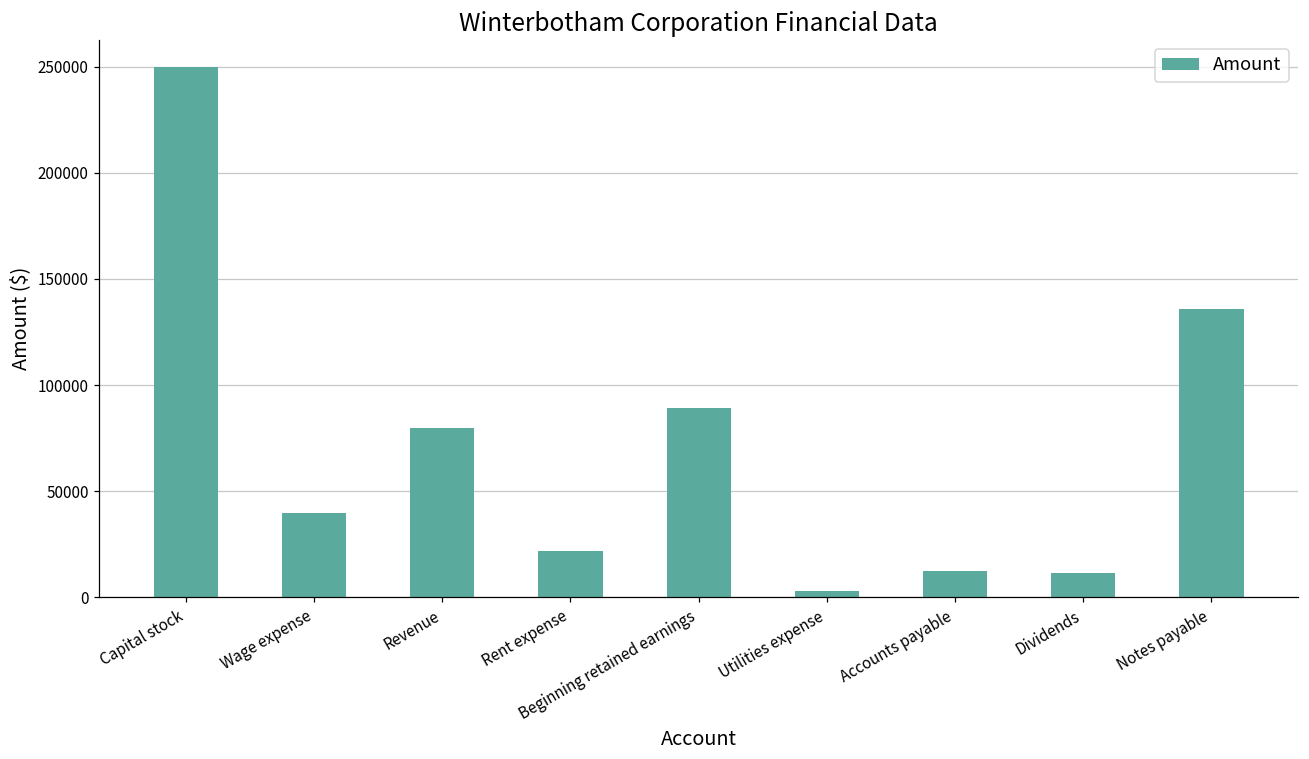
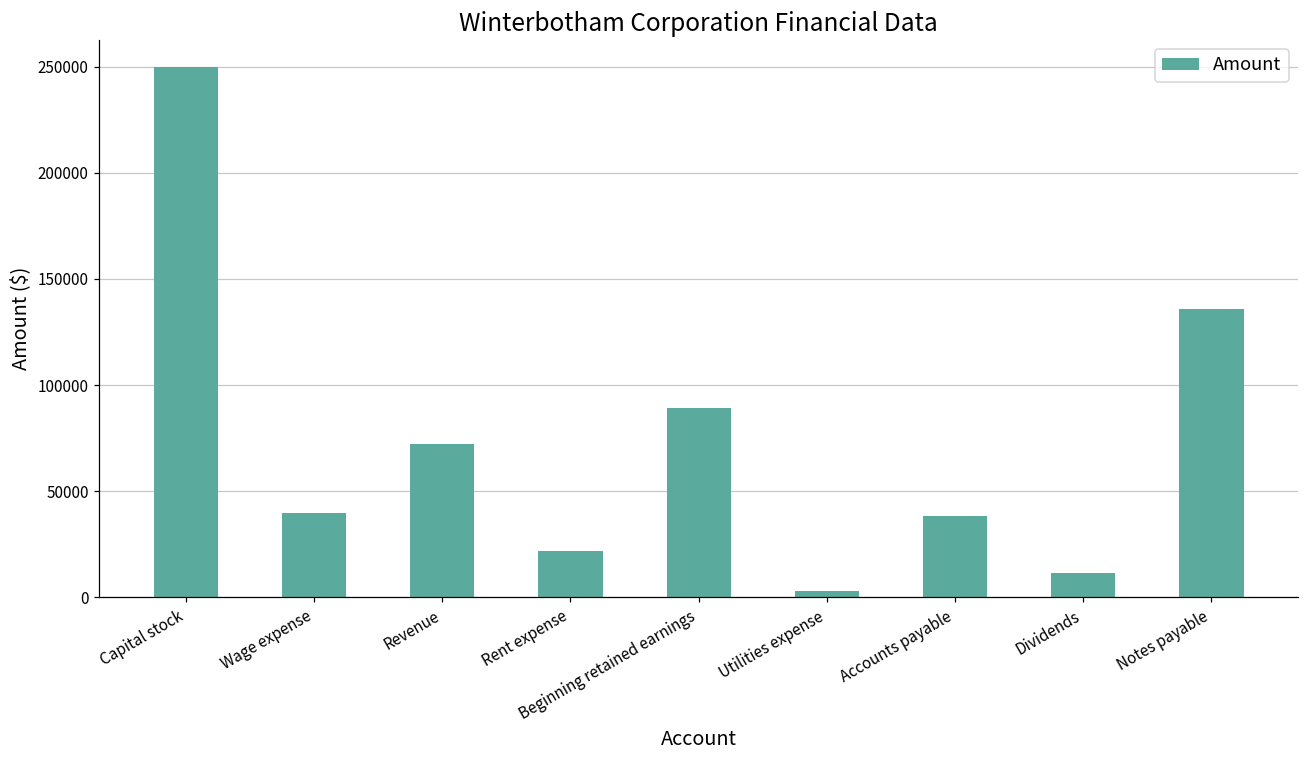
Revenue: 80000 -> 72000
Accounts payable: 13000 -> 38000
